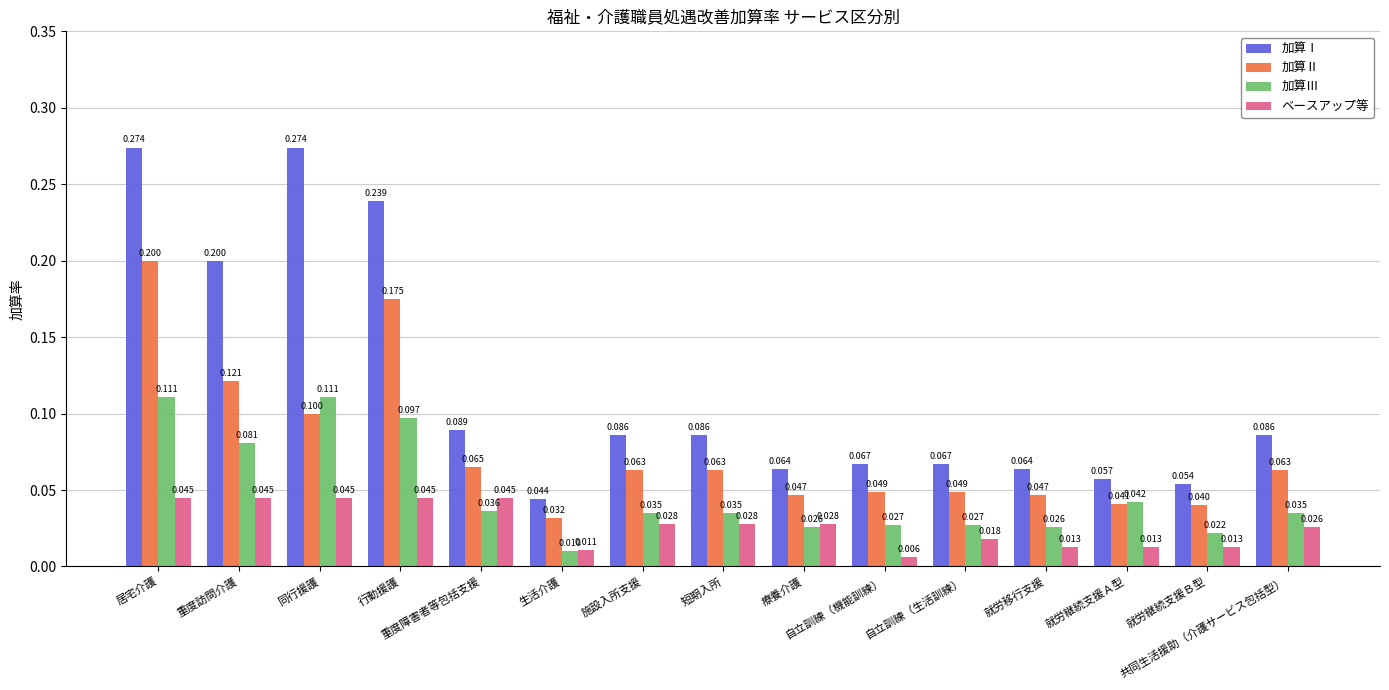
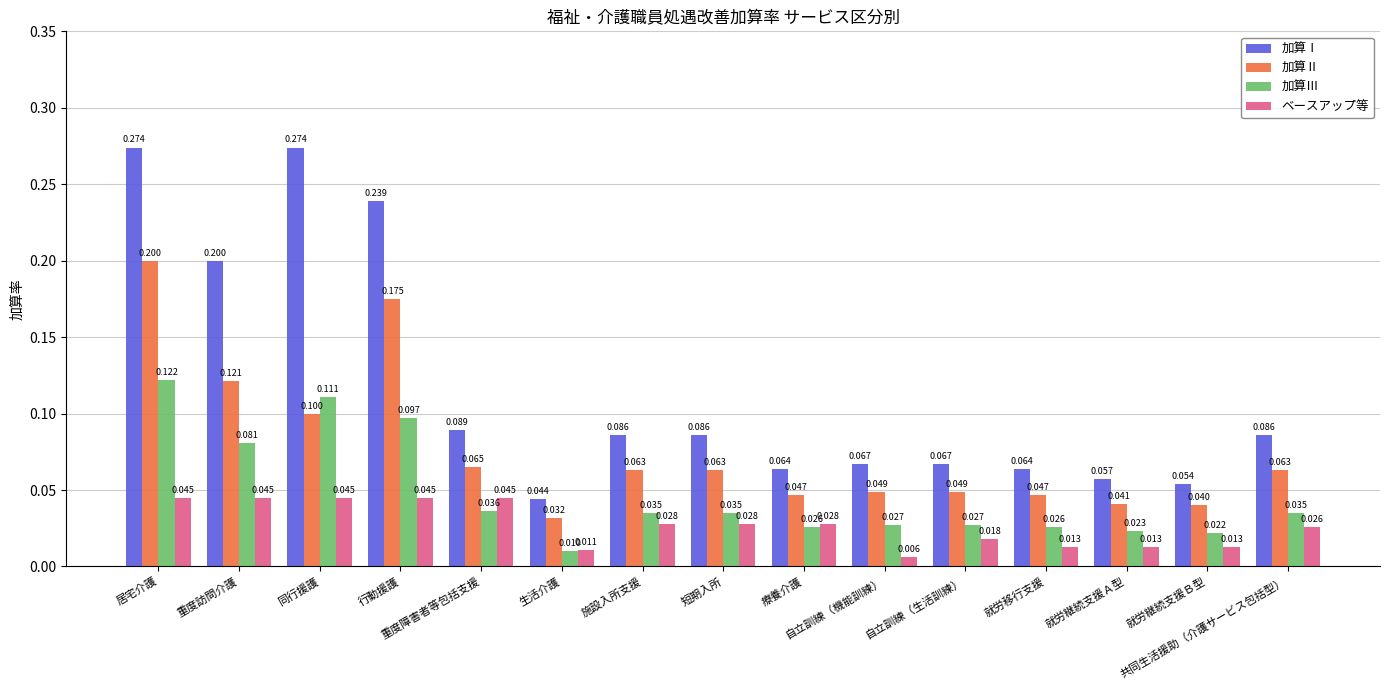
加算Ⅲ, 居宅介護: 0.111 -> 0.122
加算Ⅲ, 就労継続支援Ａ型: 0.042 -> 0.023
